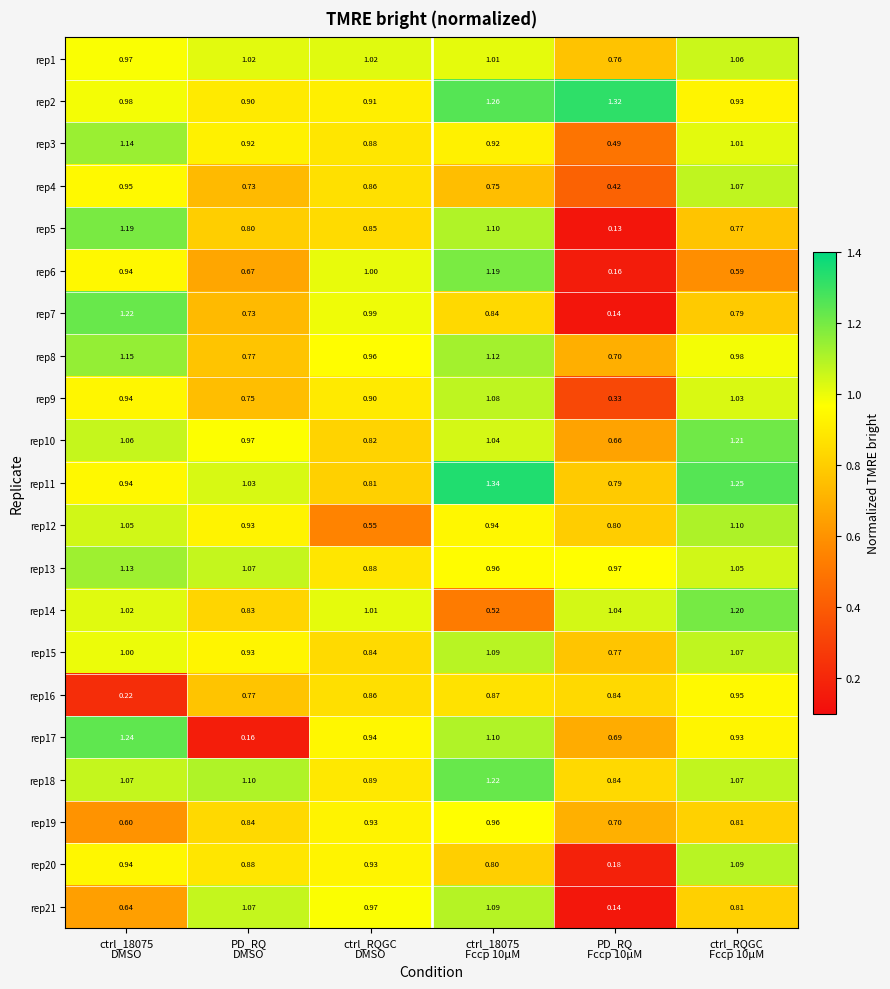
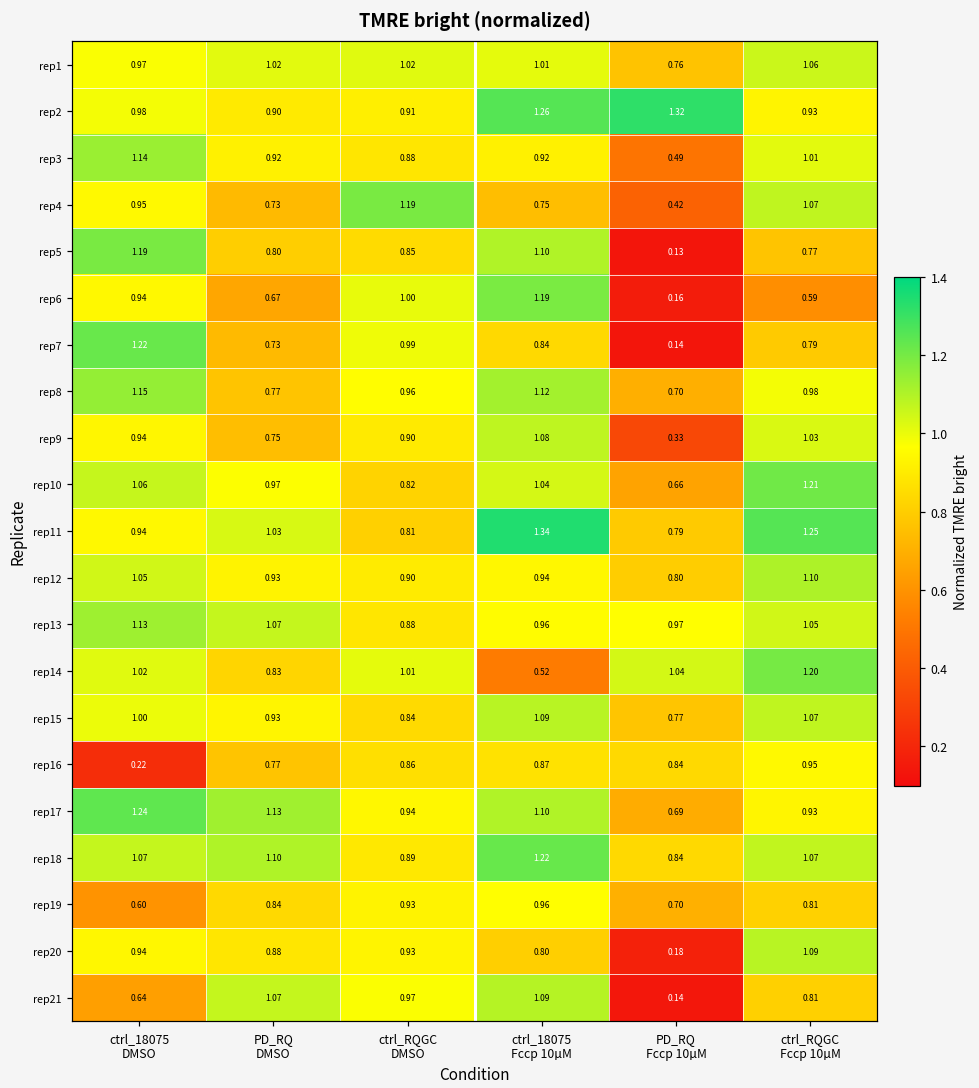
rep4, ctrl_RQGC DMSO: 0.86 -> 1.19
rep12, ctrl_RQGC DMSO: 0.55 -> 0.90
rep17, PD_RQ DMSO: 0.16 -> 1.13
